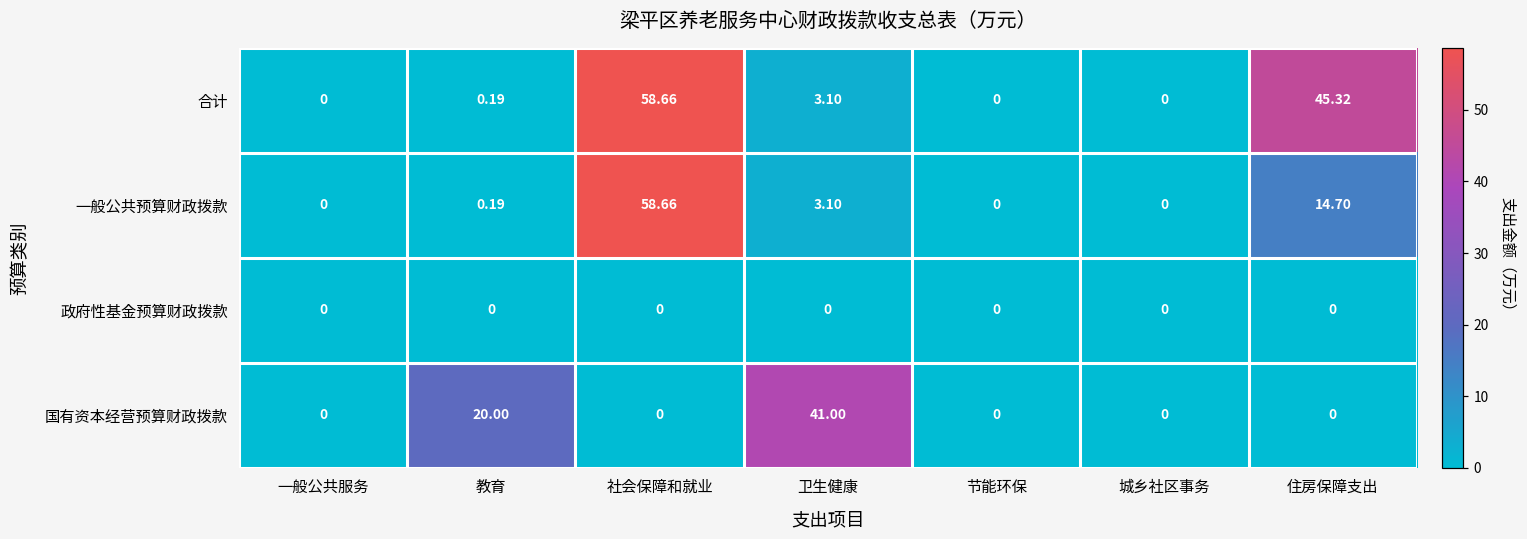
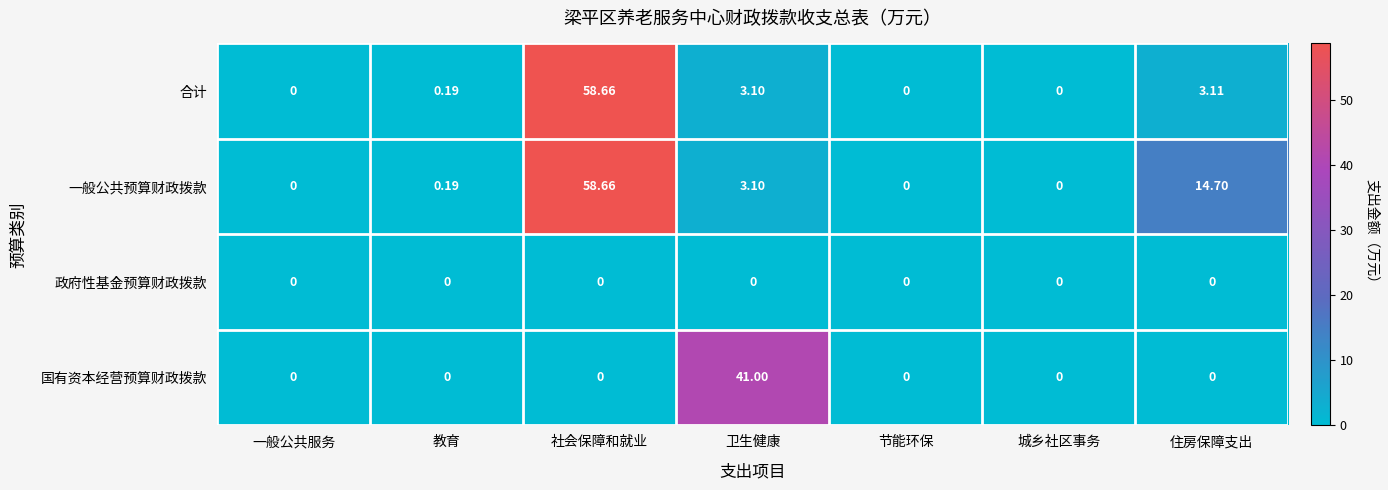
合计, 住房保障支出: 45.32 -> 3.11
国有资本经营预算财政拨款, 教育: 20.00 -> 0
